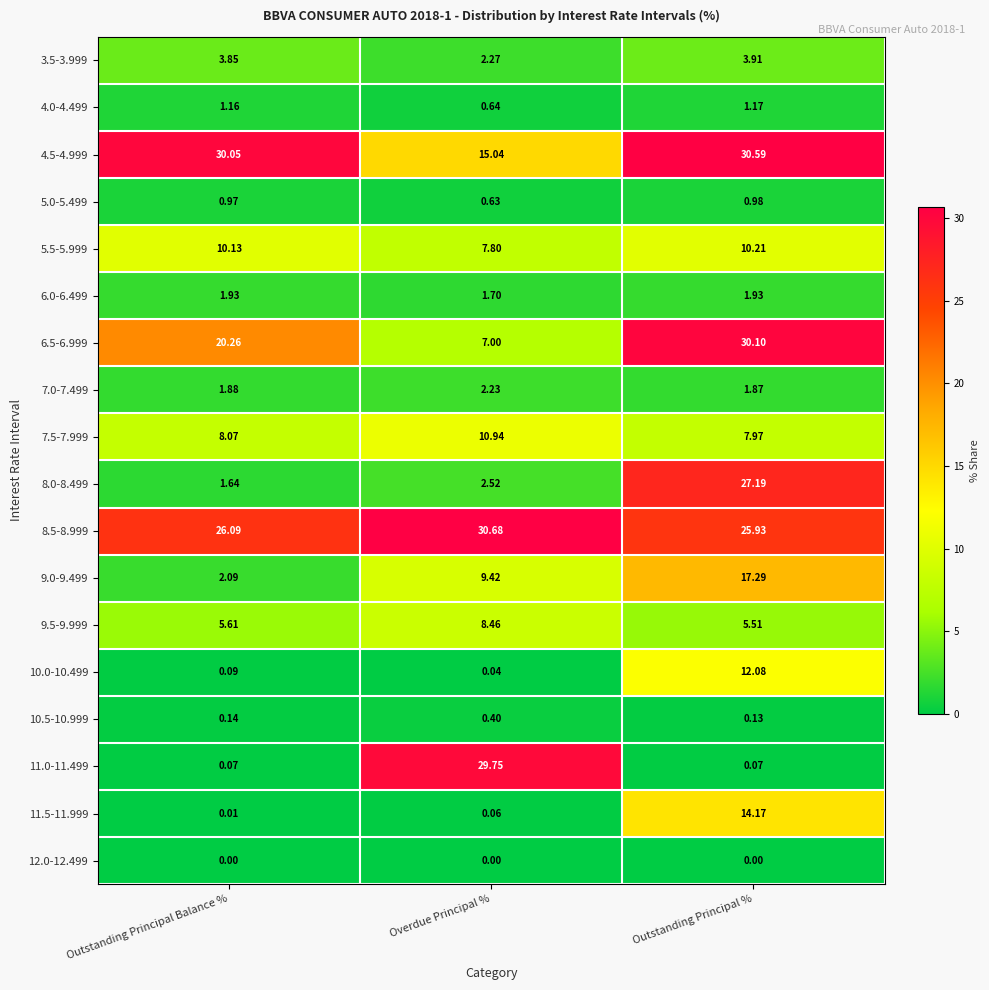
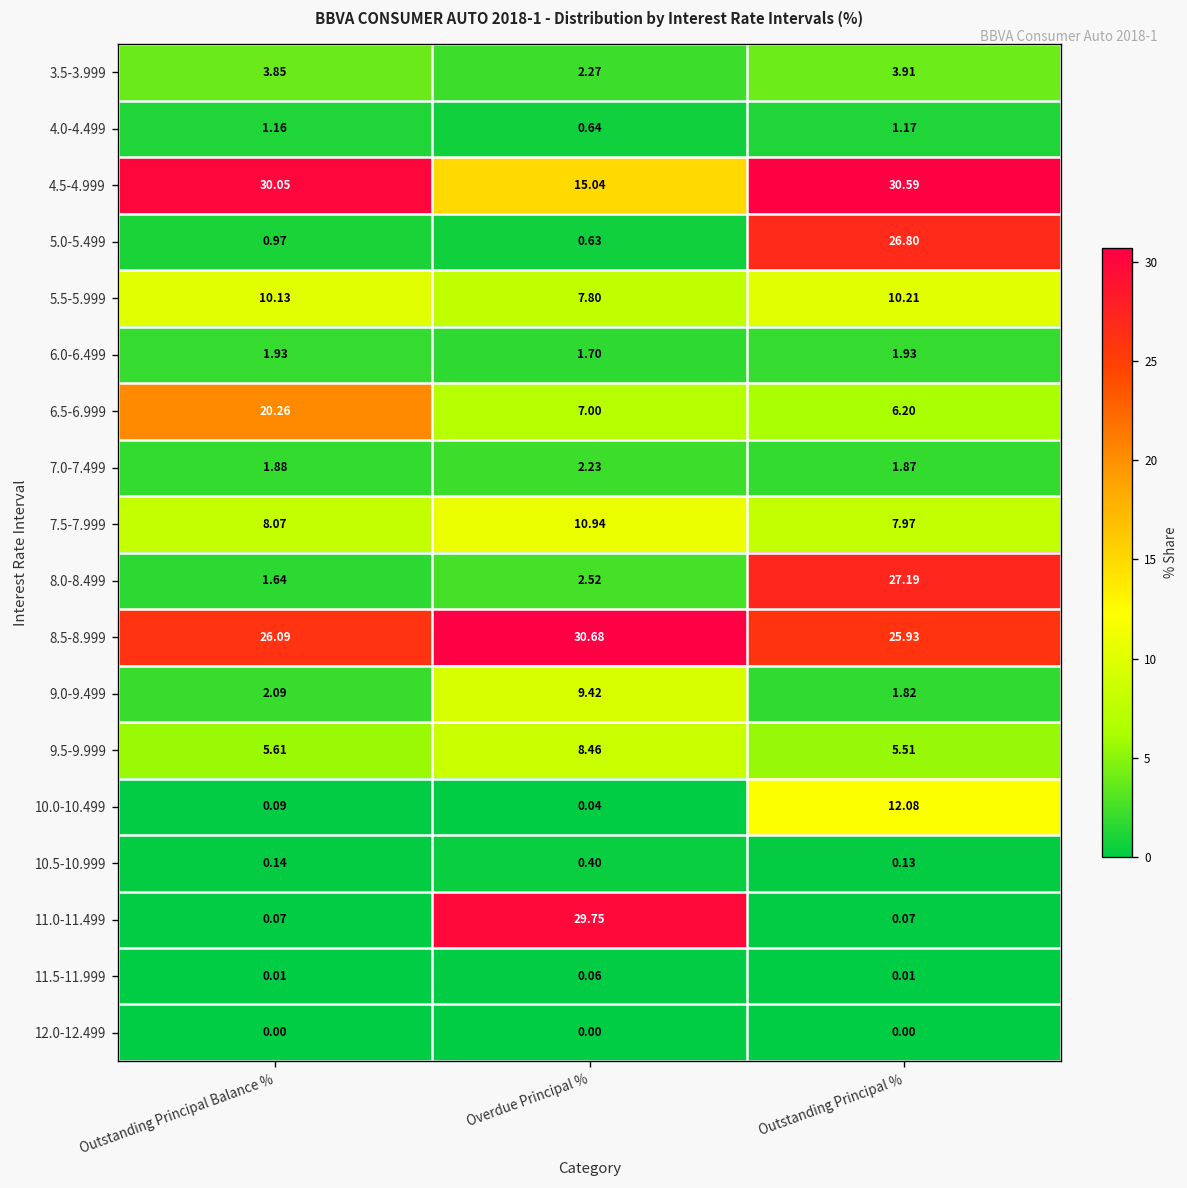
5.0-5.499, Outstanding Principal %: 0.98 -> 26.80
6.5-6.999, Outstanding Principal %: 30.10 -> 6.20
9.0-9.499, Outstanding Principal %: 17.29 -> 1.82
11.5-11.999, Outstanding Principal %: 14.17 -> 0.01
